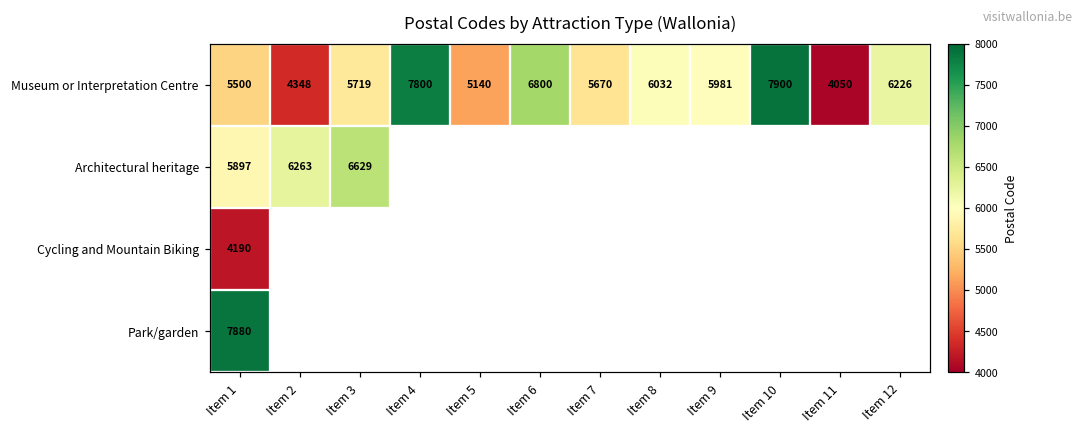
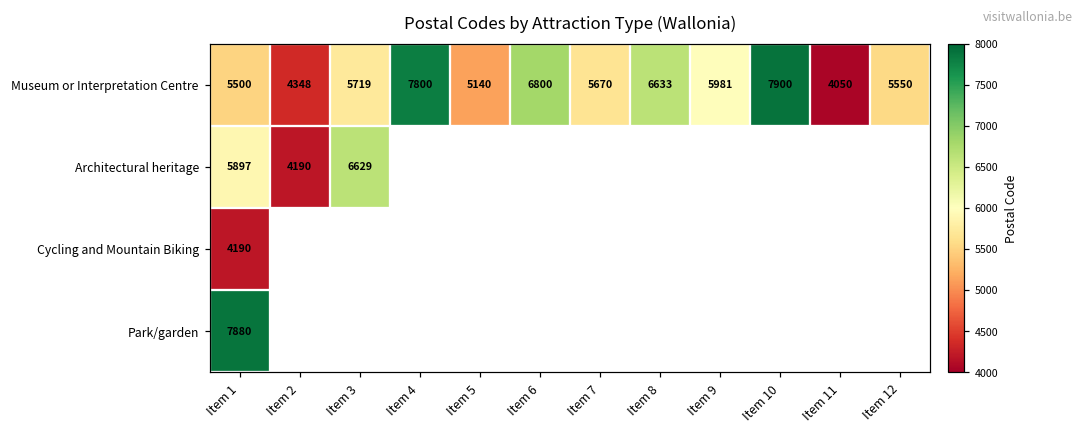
Museum or Interpretation Centre, Item 8: 6032 -> 6633
Museum or Interpretation Centre, Item 12: 6226 -> 5550
Architectural heritage, Item 2: 6263 -> 4190
